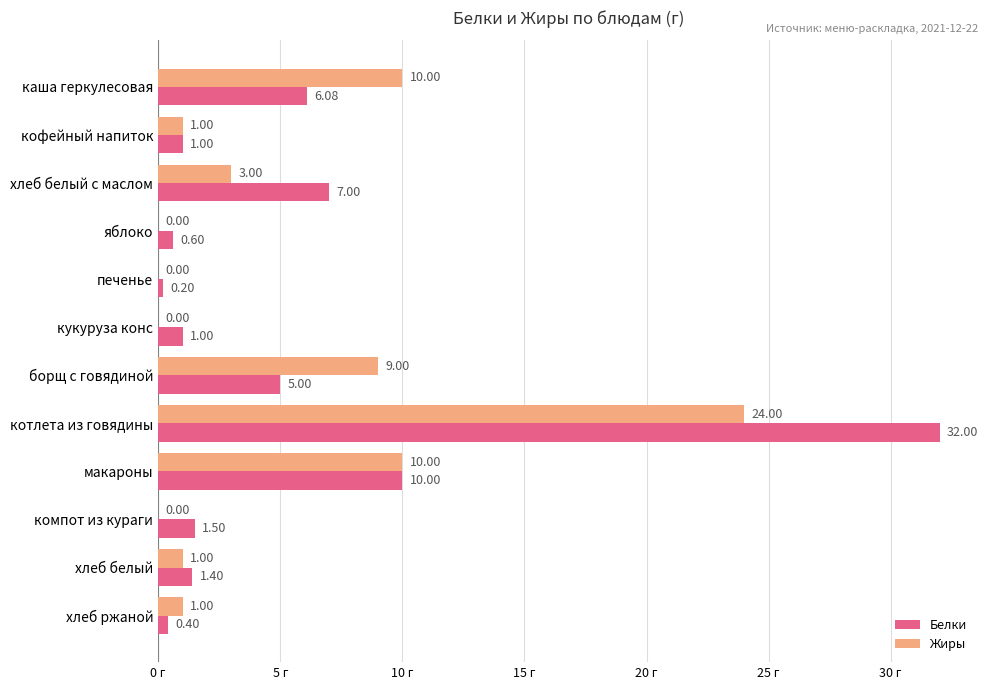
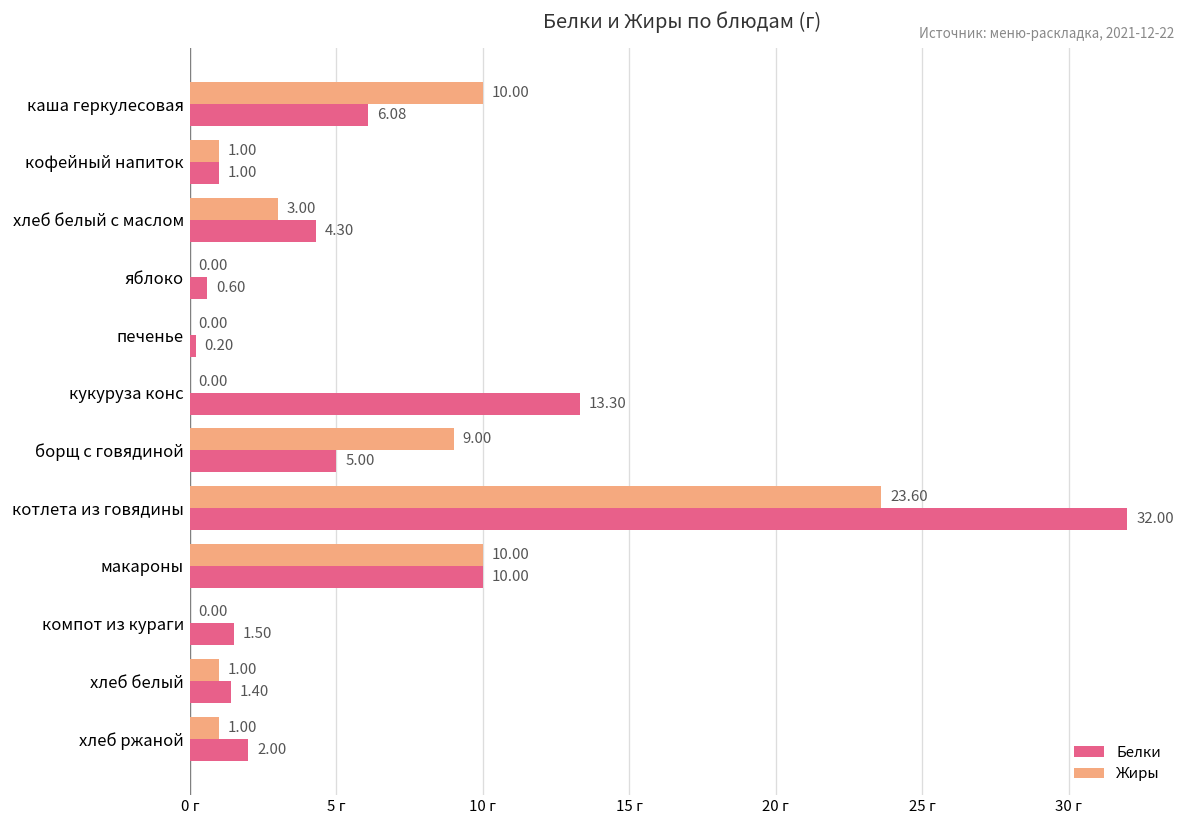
Белки, хлеб белый с маслом: 7.00 -> 4.30
Белки, кукуруза конс: 1.00 -> 13.30
Жиры, котлета из говядины: 24.00 -> 23.60
Белки, хлеб ржаной: 0.40 -> 2.00
